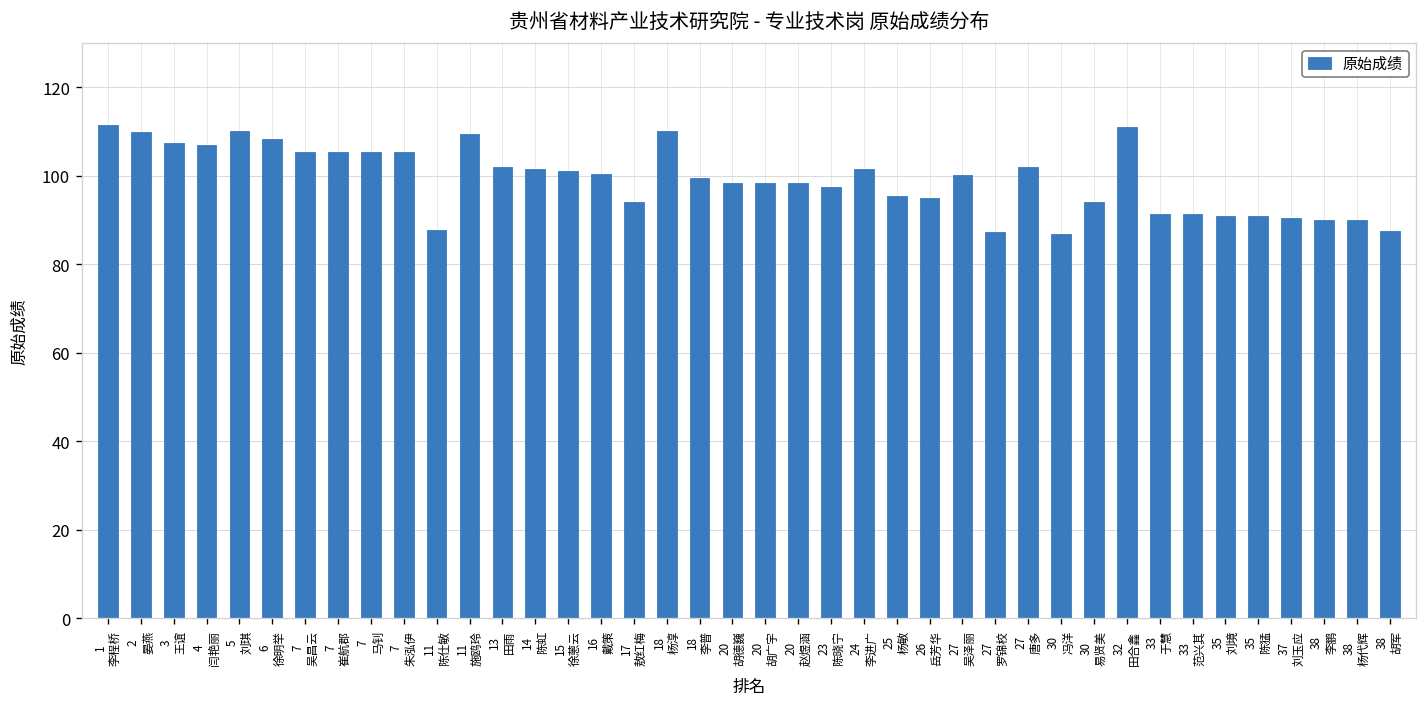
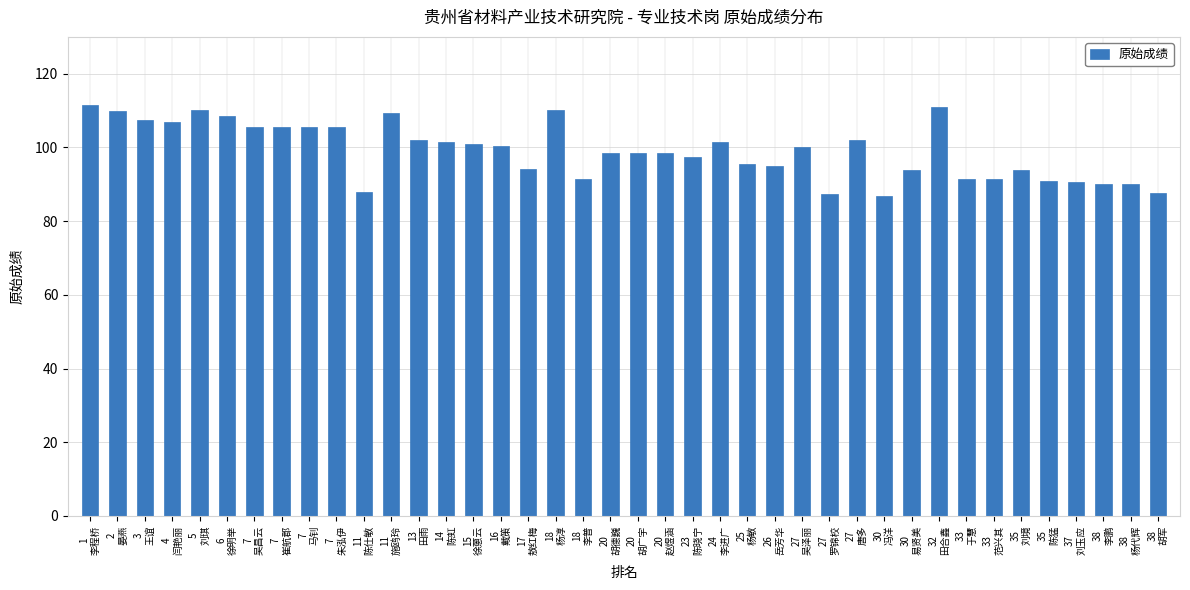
18 李普: 100 -> 91
35 刘境: 91 -> 94
